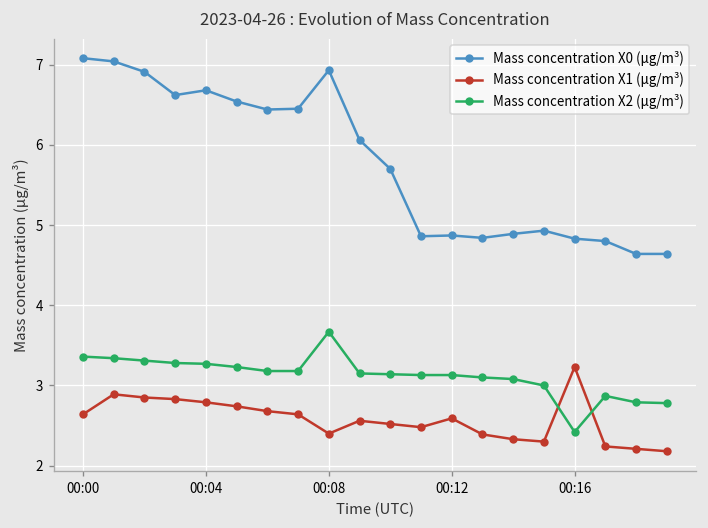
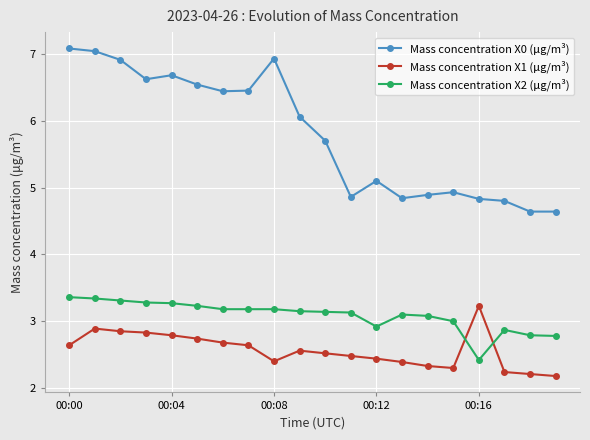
Mass concentration X2 (μg/m³), 00:08: 3.7 -> 3.2
Mass concentration X0 (μg/m³), 00:12: 4.9 -> 5.1
Mass concentration X1 (μg/m³), 00:12: 2.6 -> 2.4
Mass concentration X2 (μg/m³), 00:12: 3.1 -> 2.9
